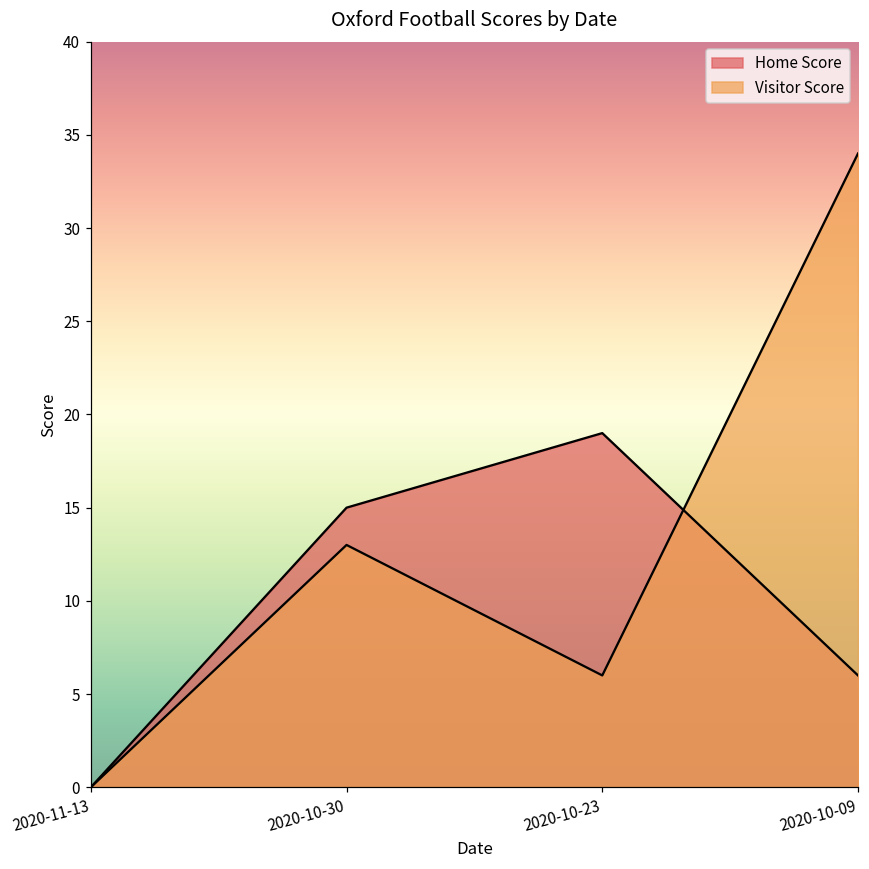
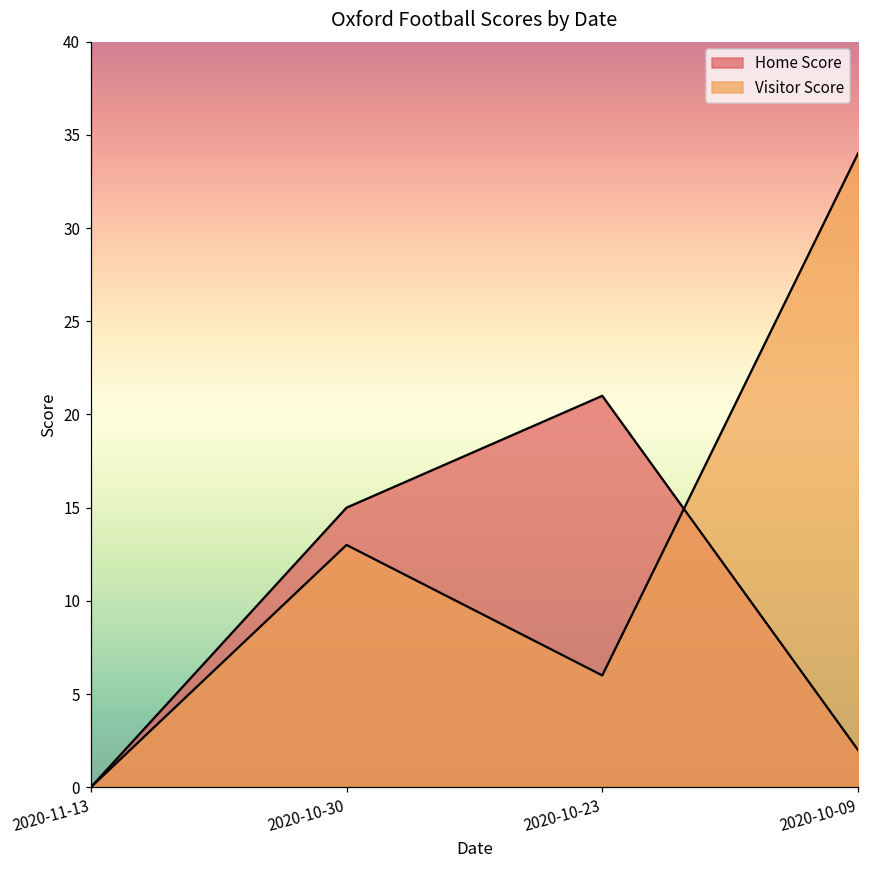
Home Score, 2020-10-23: 19 -> 21
Home Score, 2020-10-09: 6 -> 2
